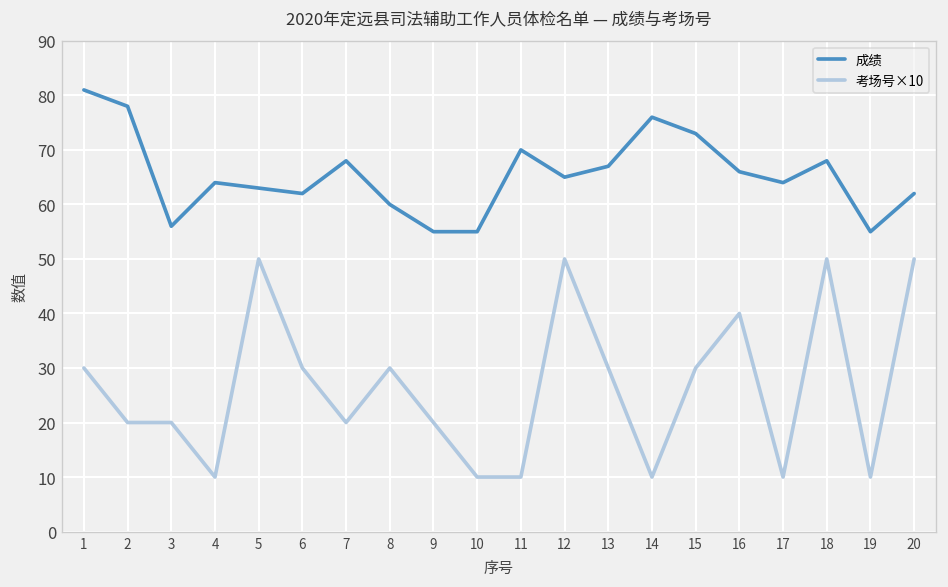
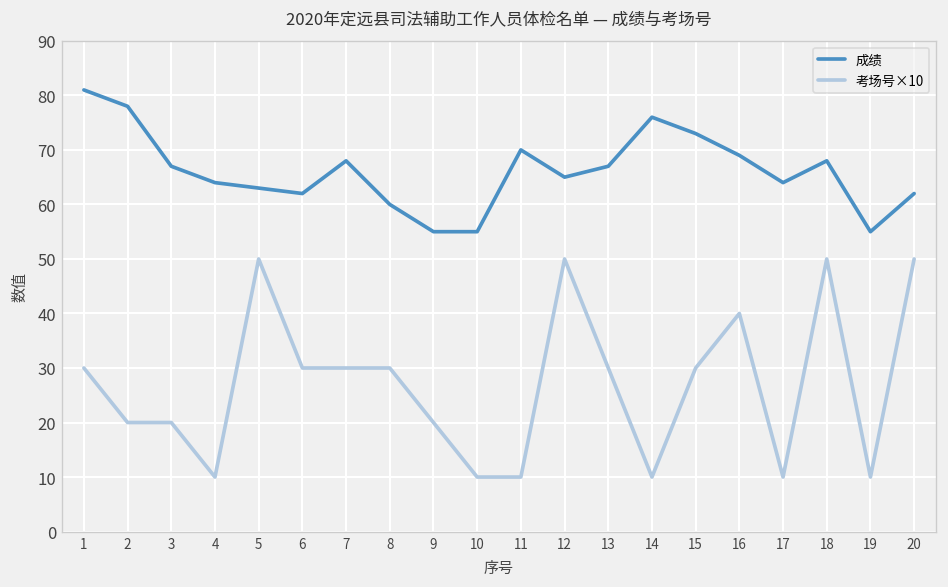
成绩, 3: 56 -> 67
考场号×10, 7: 20 -> 30
成绩, 16: 66 -> 69
